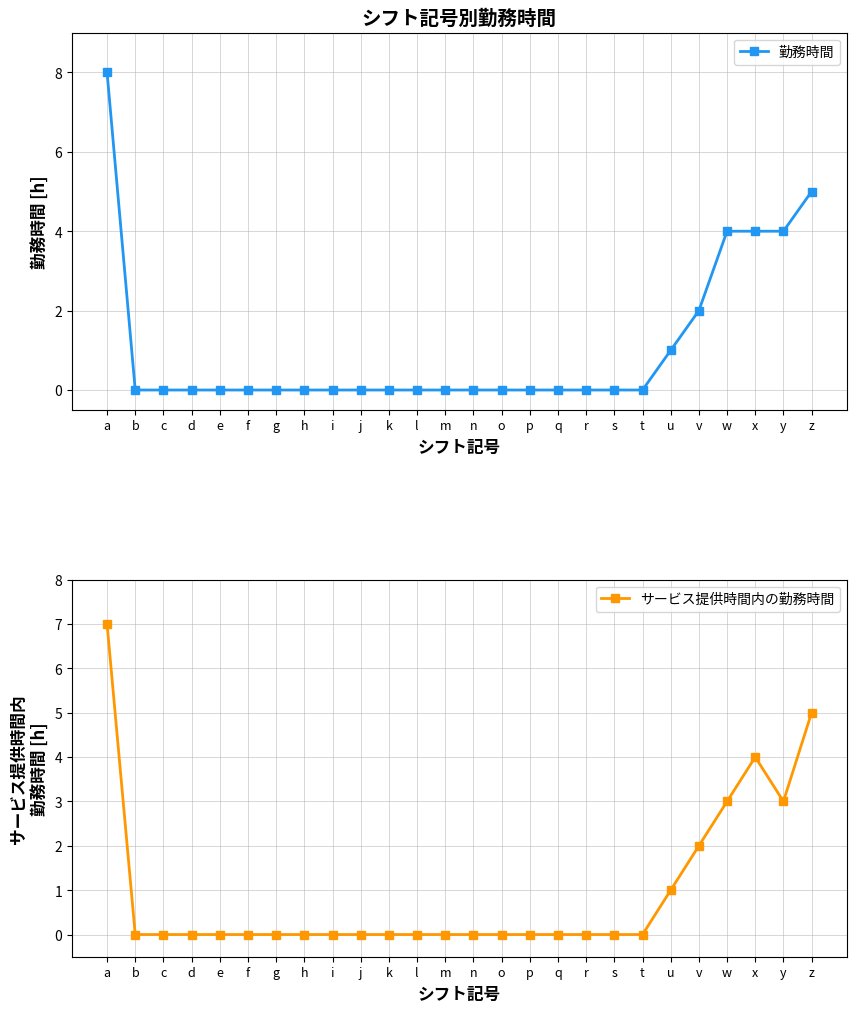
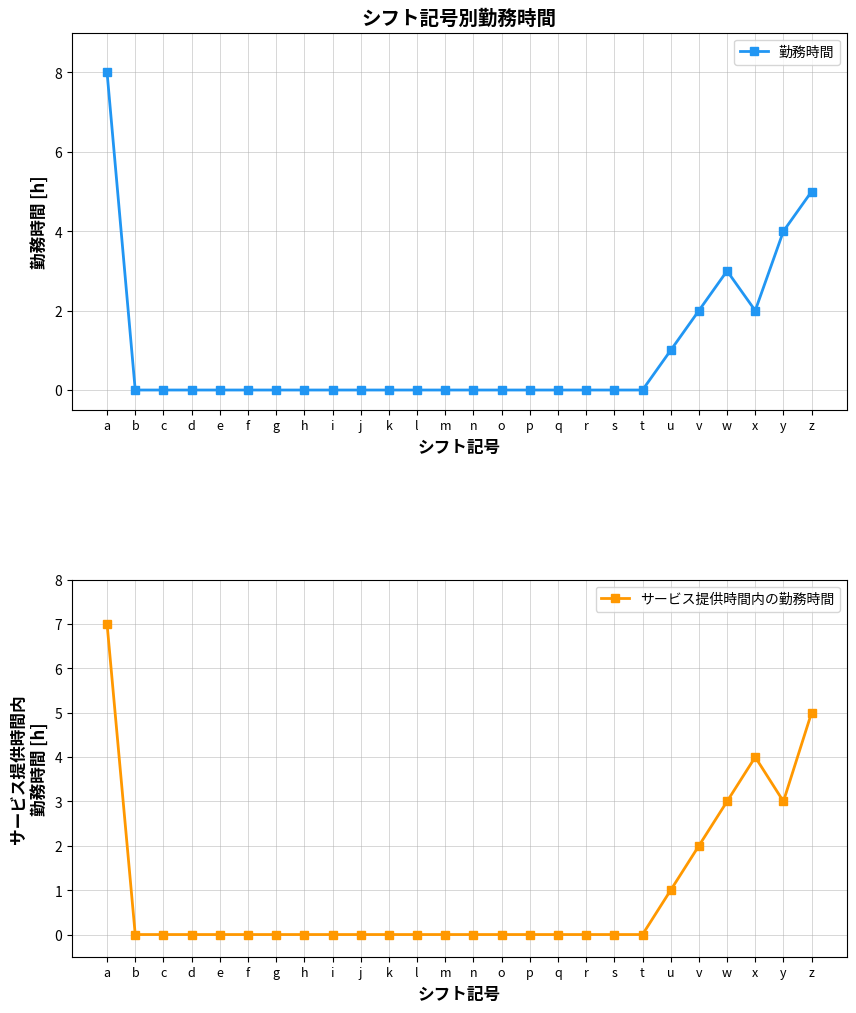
シフト記号別勤務時間, w: 4 -> 3
シフト記号別勤務時間, x: 4 -> 2
